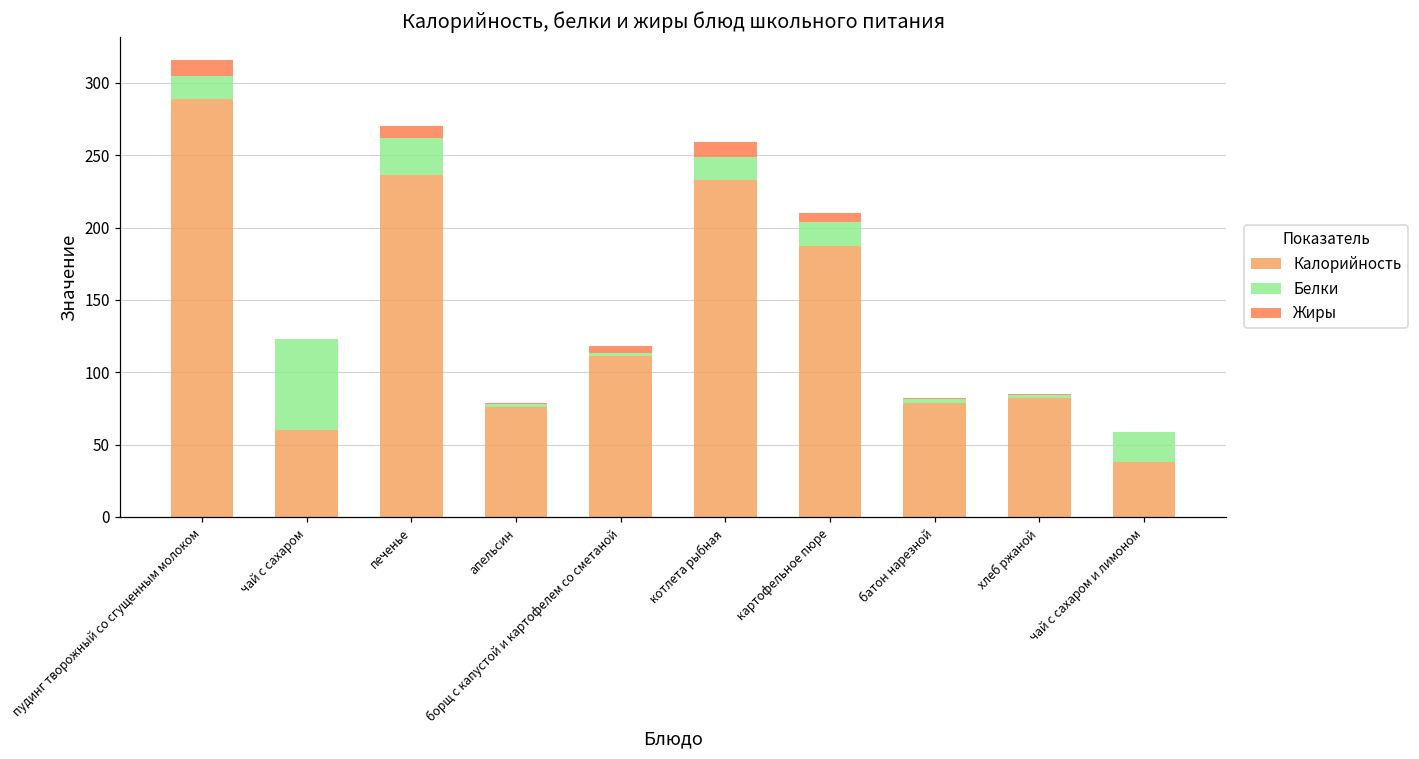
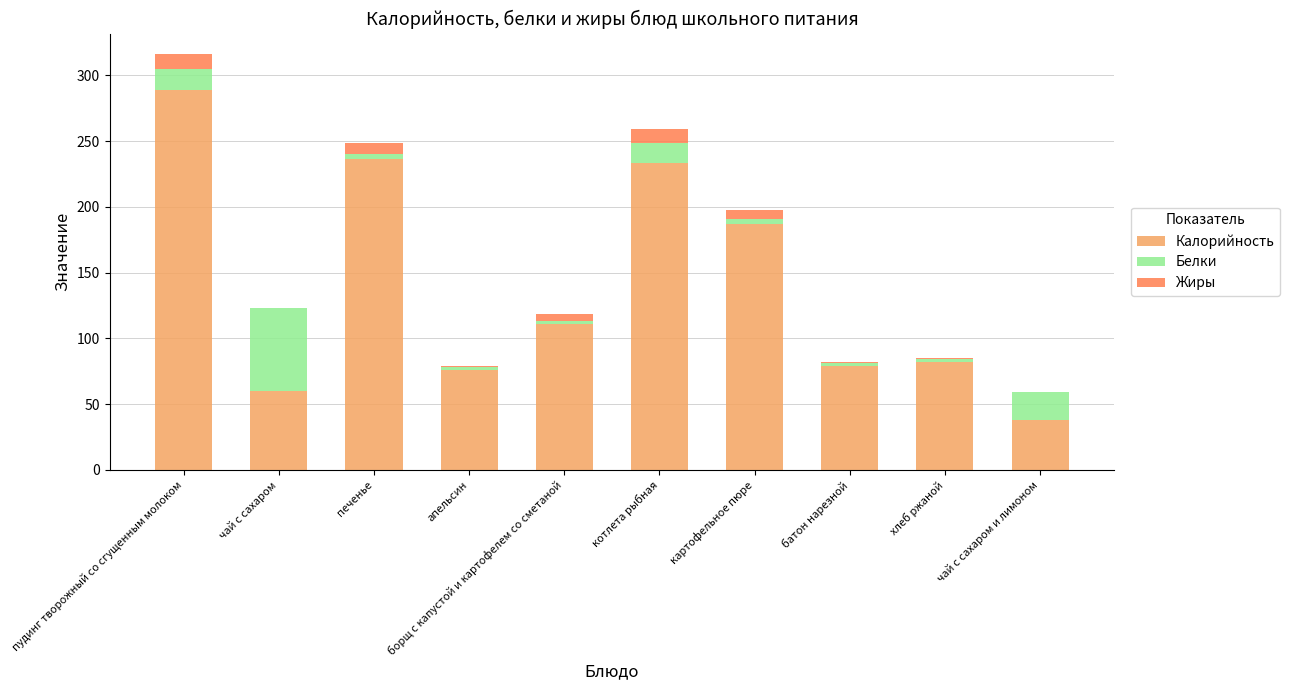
Белки, печенье: 26 -> 4
Белки, картофельное пюре: 17 -> 4
